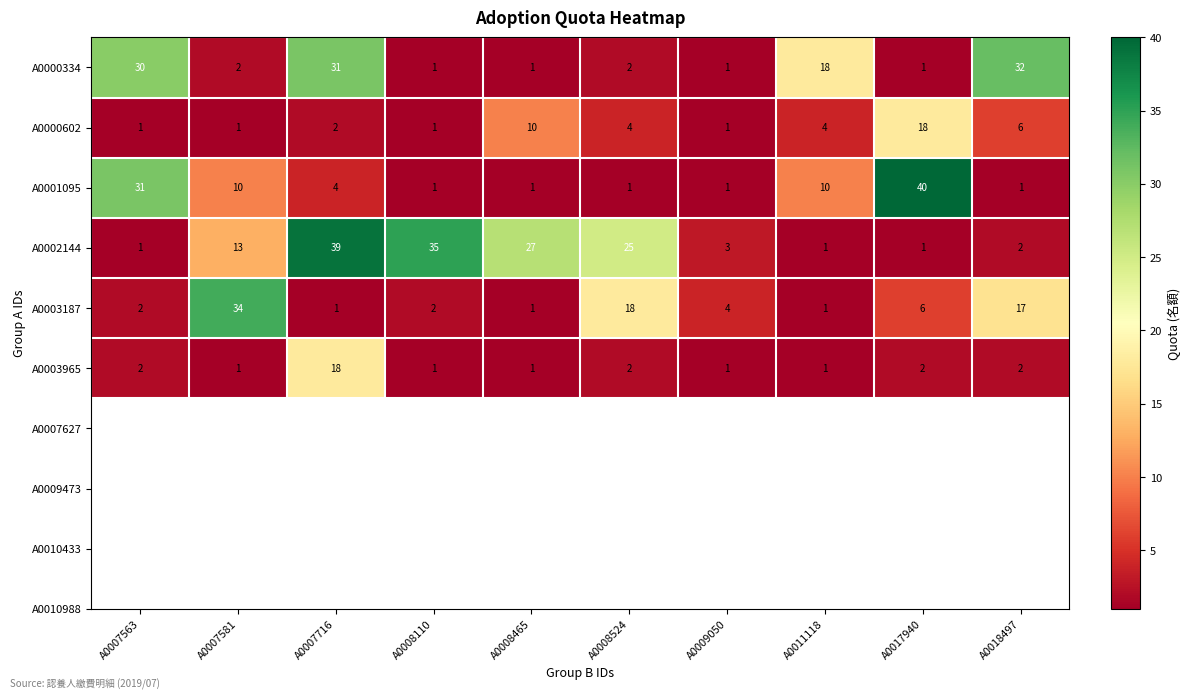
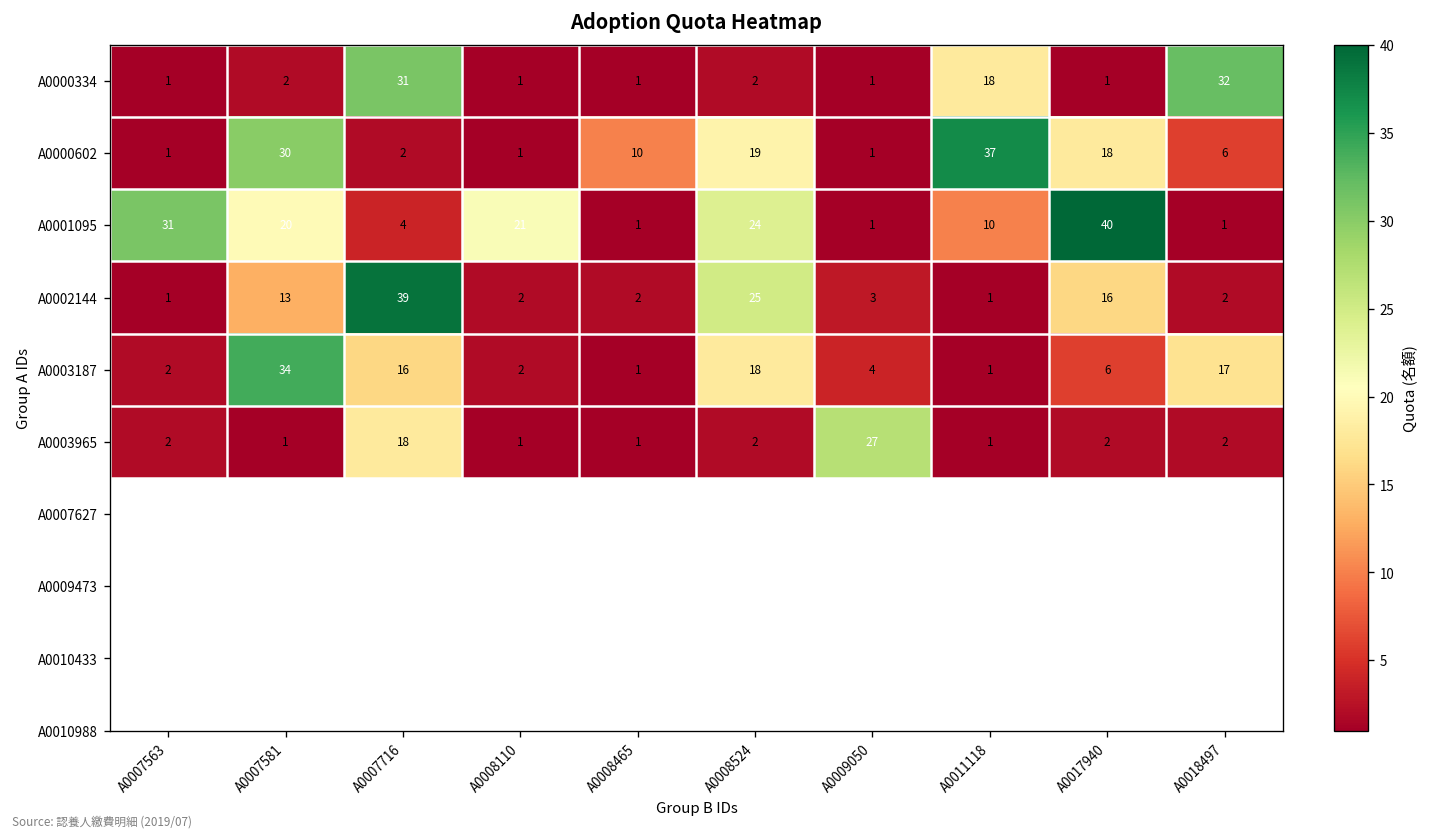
A0000334, A0007563: 30 -> 1
A0000602, A0007581: 1 -> 30
A0000602, A0008524: 4 -> 19
A0000602, A0011118: 4 -> 37
A0001095, A0007581: 10 -> 20
A0001095, A0008110: 1 -> 21
A0001095, A0008524: 1 -> 24
A0002144, A0008110: 35 -> 2
A0002144, A0008465: 27 -> 2
A0002144, A0017940: 1 -> 16
A0003187, A0007716: 1 -> 16
A0003965, A0009050: 1 -> 27
